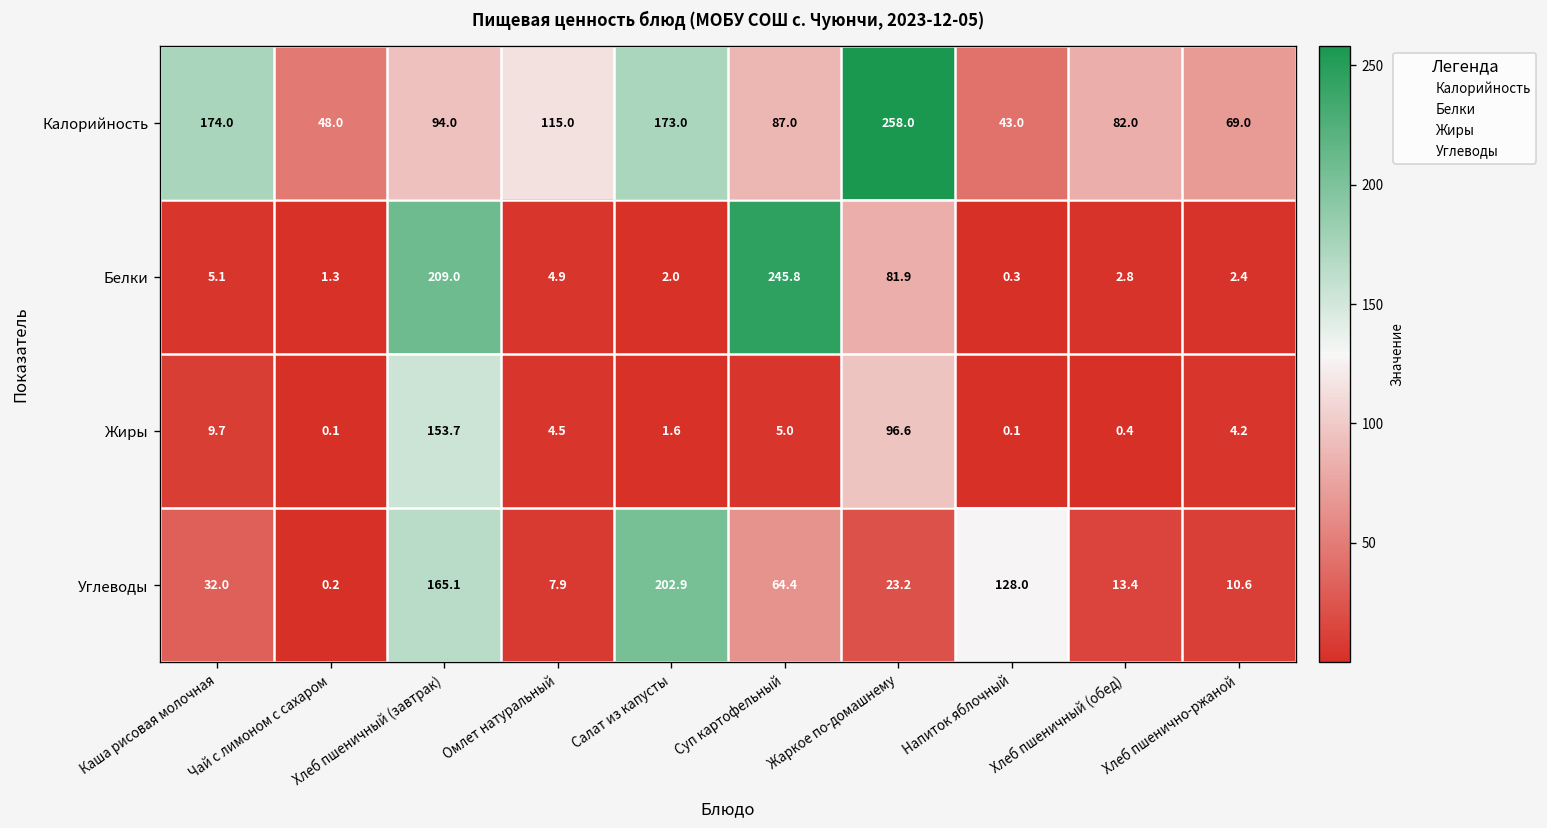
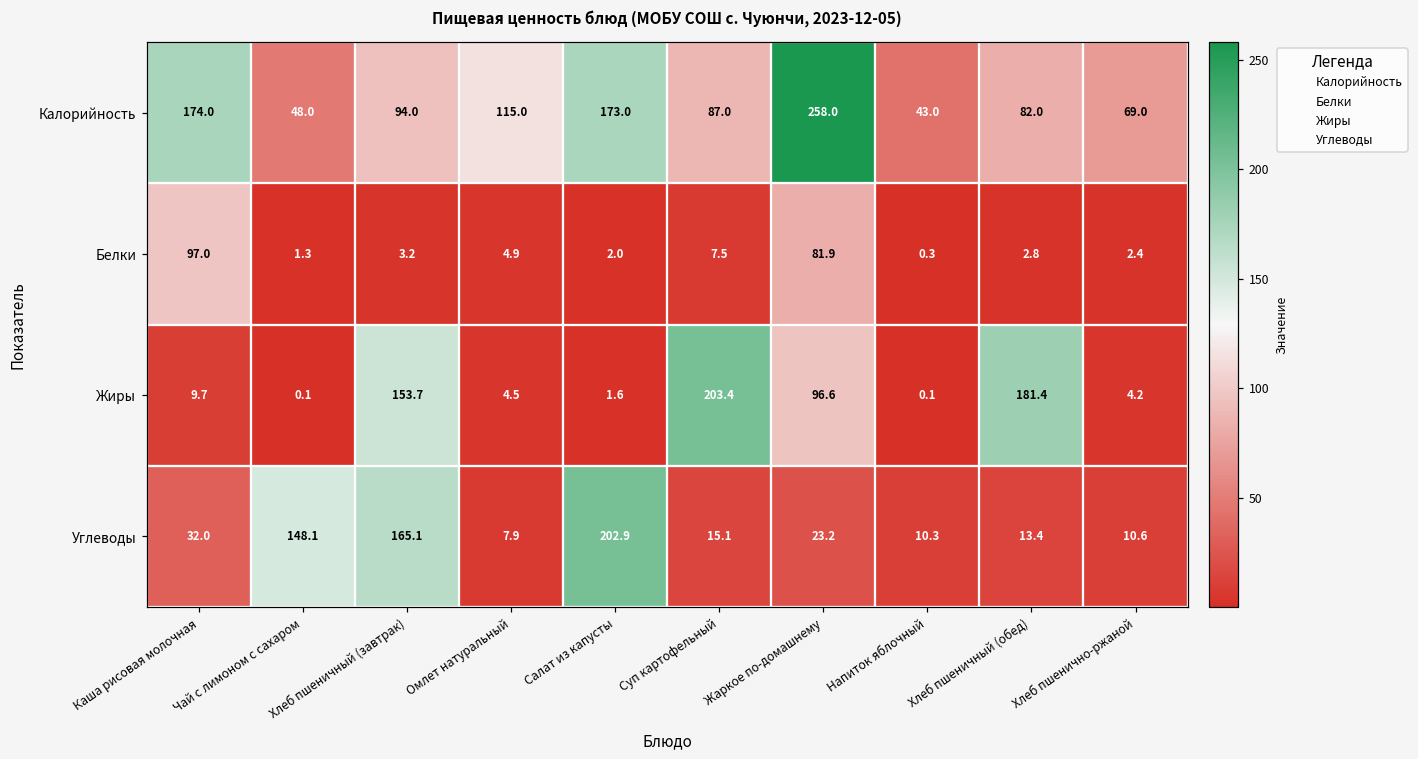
Белки, Каша рисовая молочная: 5.1 -> 97.0
Белки, Хлеб пшеничный (завтрак): 209.0 -> 3.2
Белки, Суп картофельный: 245.8 -> 7.5
Жиры, Суп картофельный: 5.0 -> 203.4
Жиры, Хлеб пшеничный (обед): 0.4 -> 181.4
Углеводы, Чай с лимоном с сахаром: 0.2 -> 148.1
Углеводы, Суп картофельный: 64.4 -> 15.1
Углеводы, Напиток яблочный: 128.0 -> 10.3
